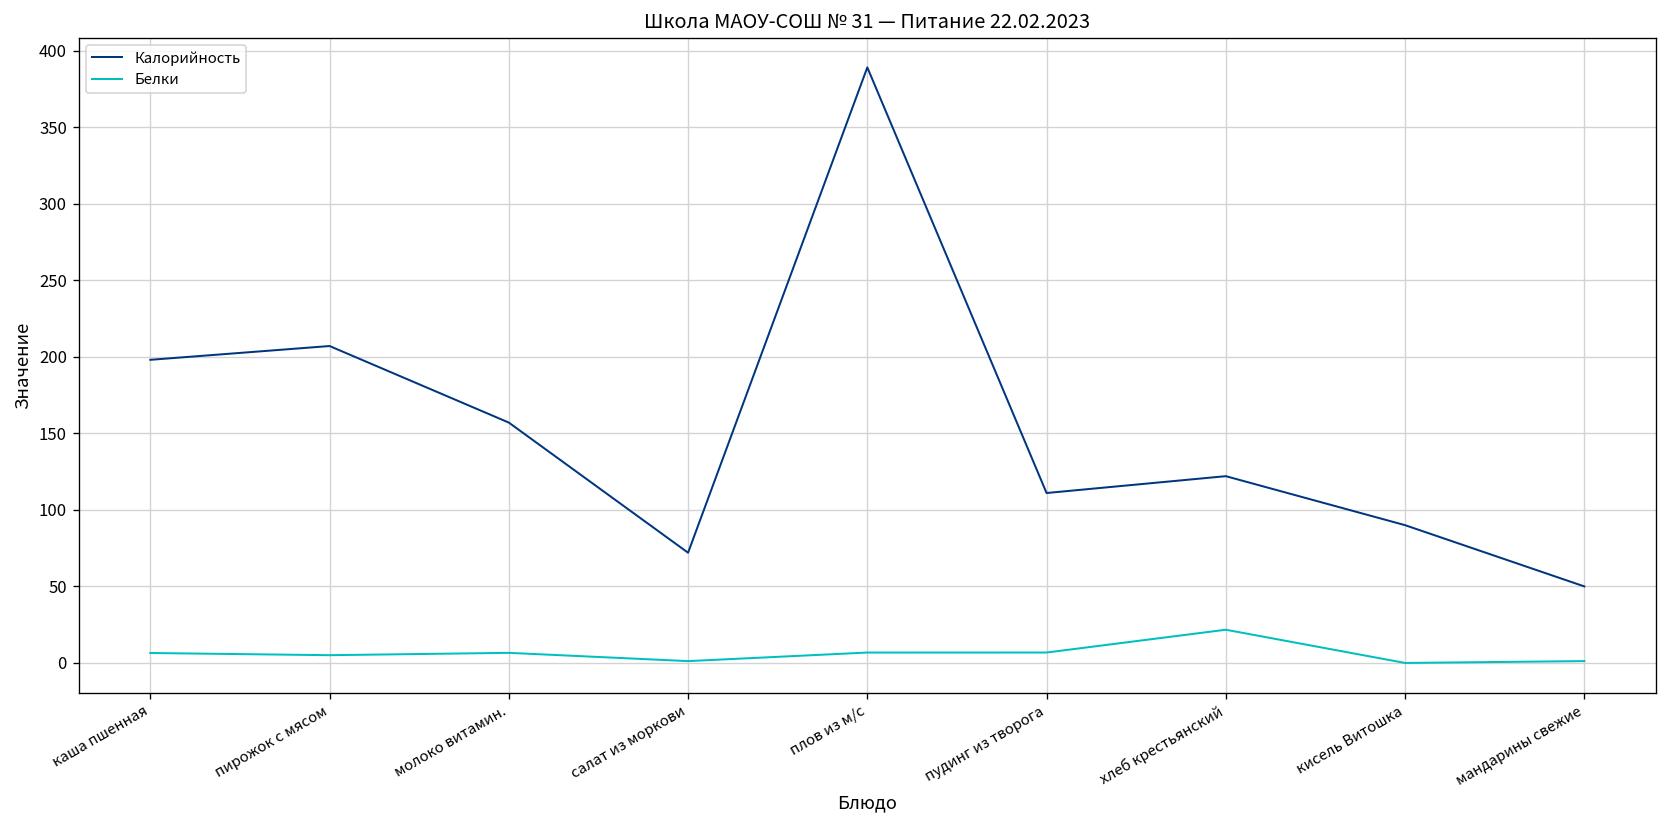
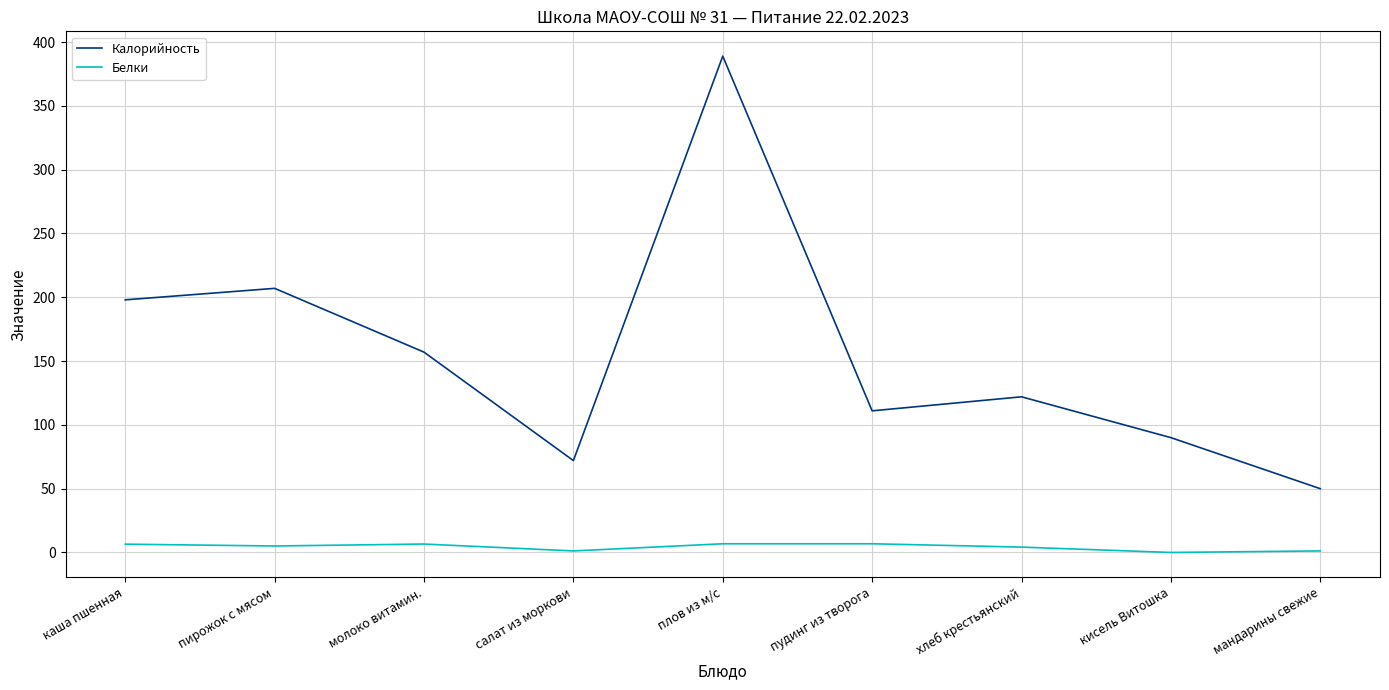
Белки, хлеб крестьянский: 22 -> 4
